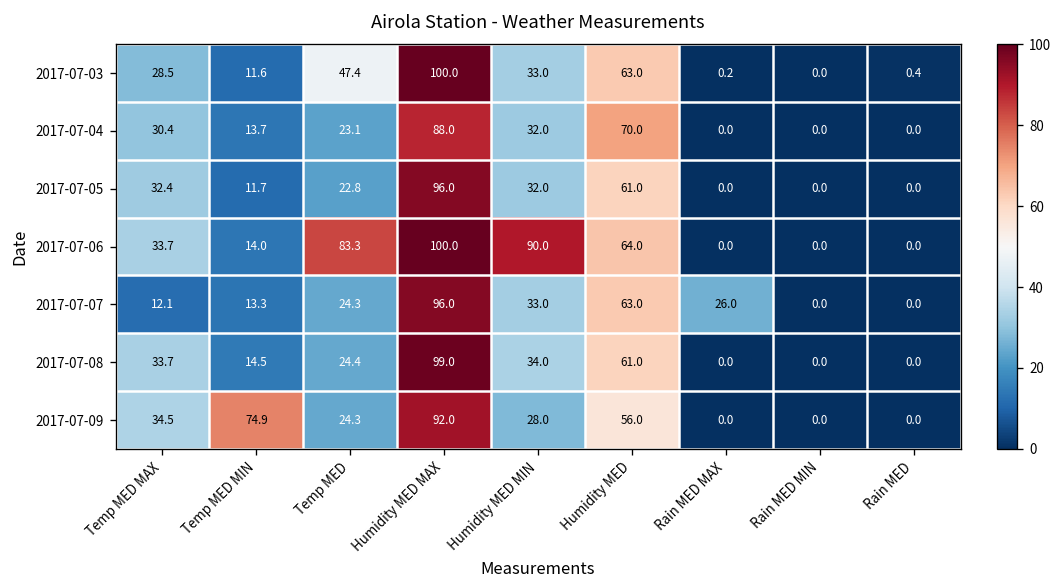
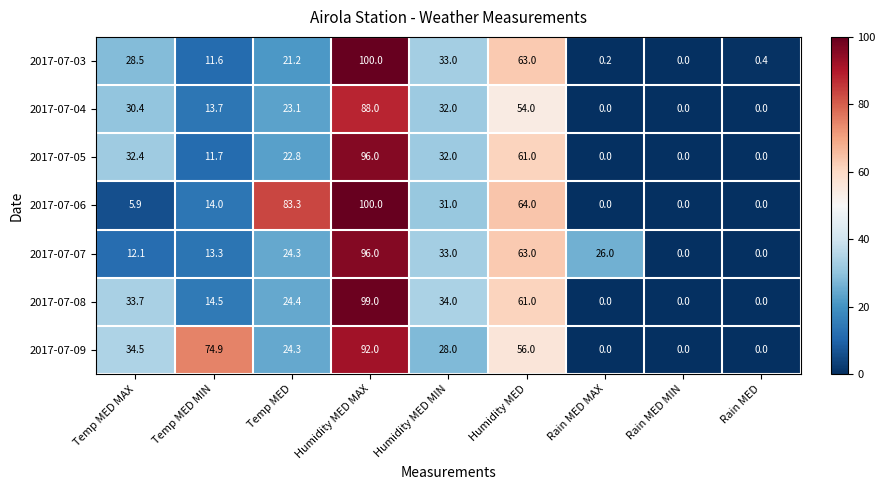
2017-07-03, Temp MED: 47.4 -> 21.2
2017-07-04, Humidity MED: 70.0 -> 54.0
2017-07-06, Temp MED MAX: 33.7 -> 5.9
2017-07-06, Humidity MED MIN: 90.0 -> 31.0
